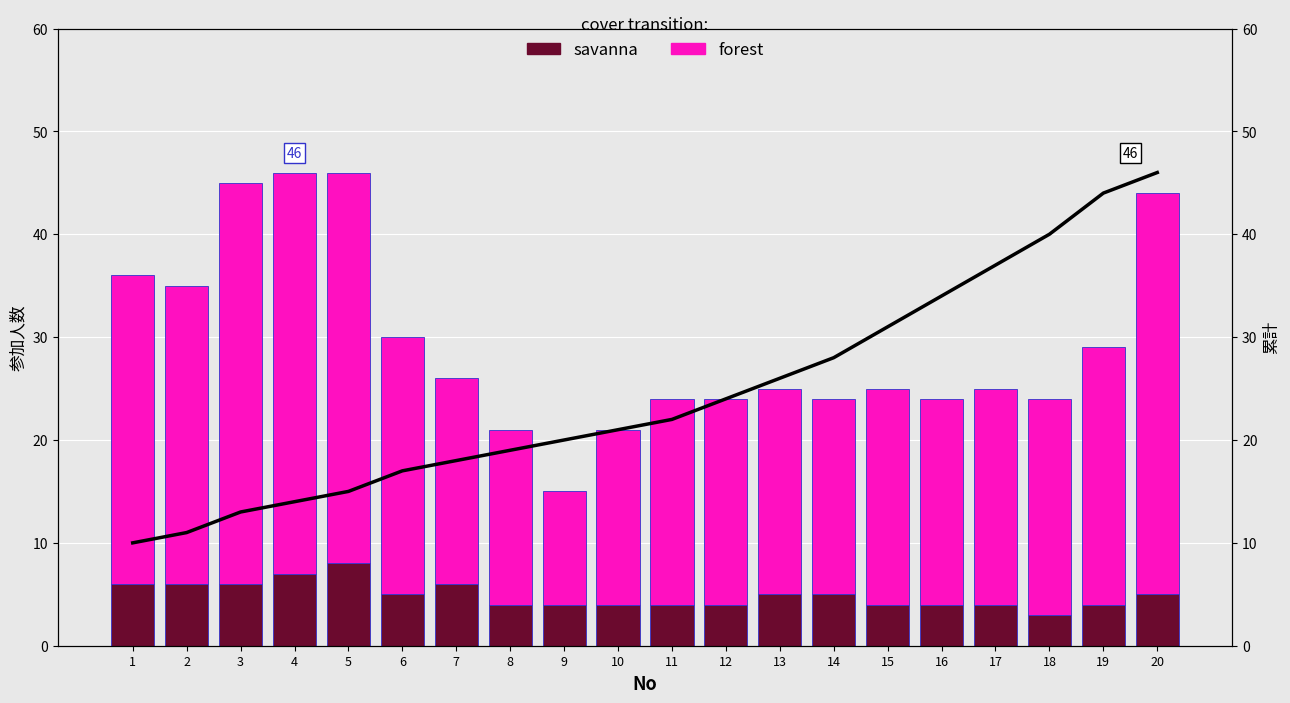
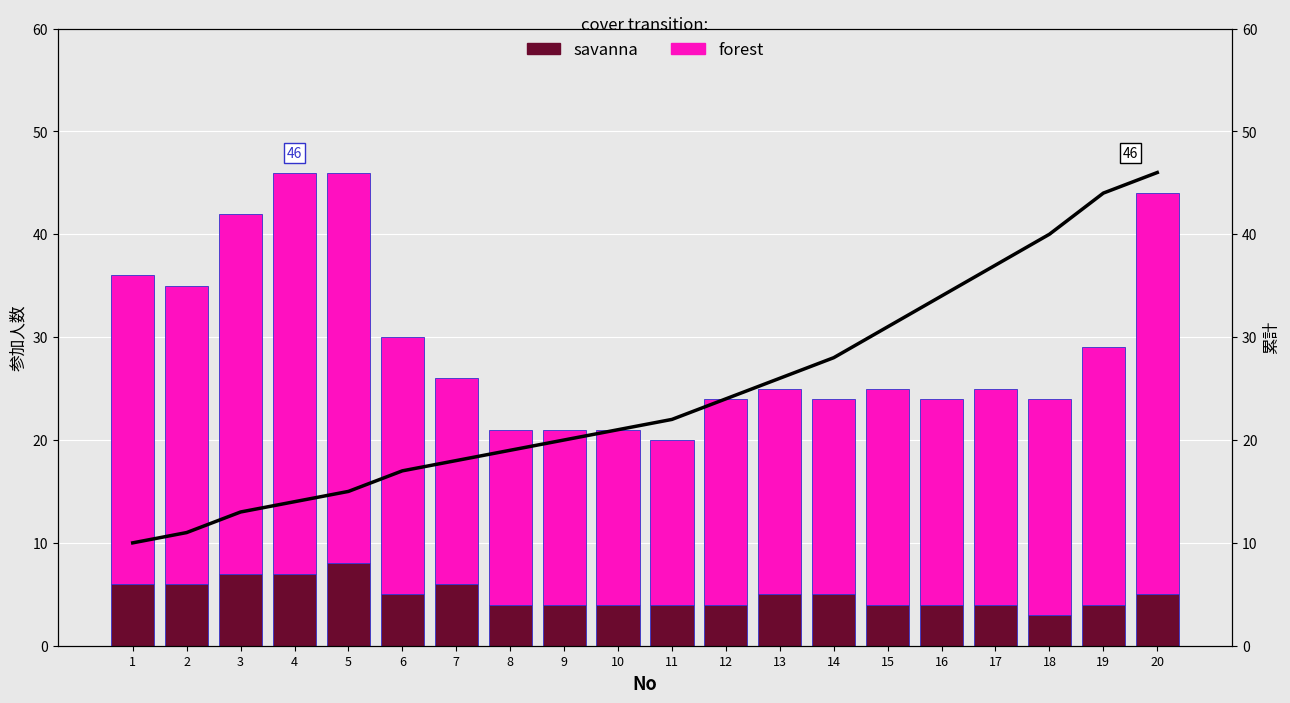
savanna, 3: 6 -> 7
forest, 3: 39 -> 35
forest, 9: 11 -> 17
forest, 11: 20 -> 16
